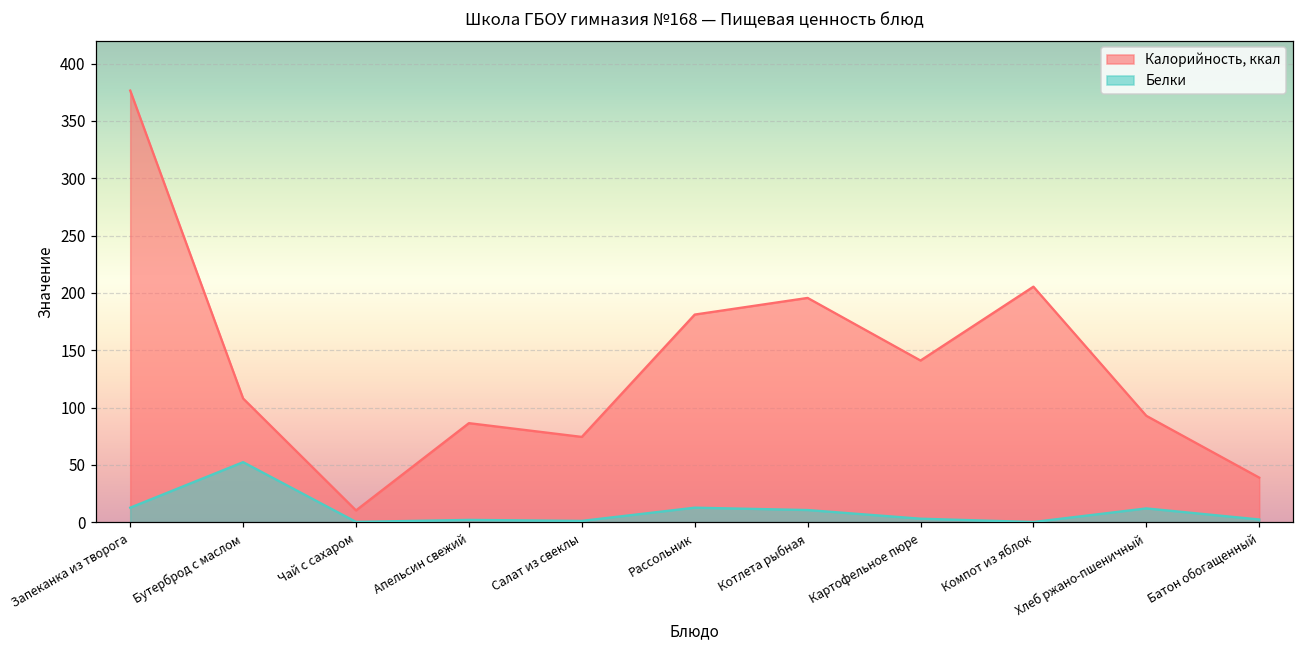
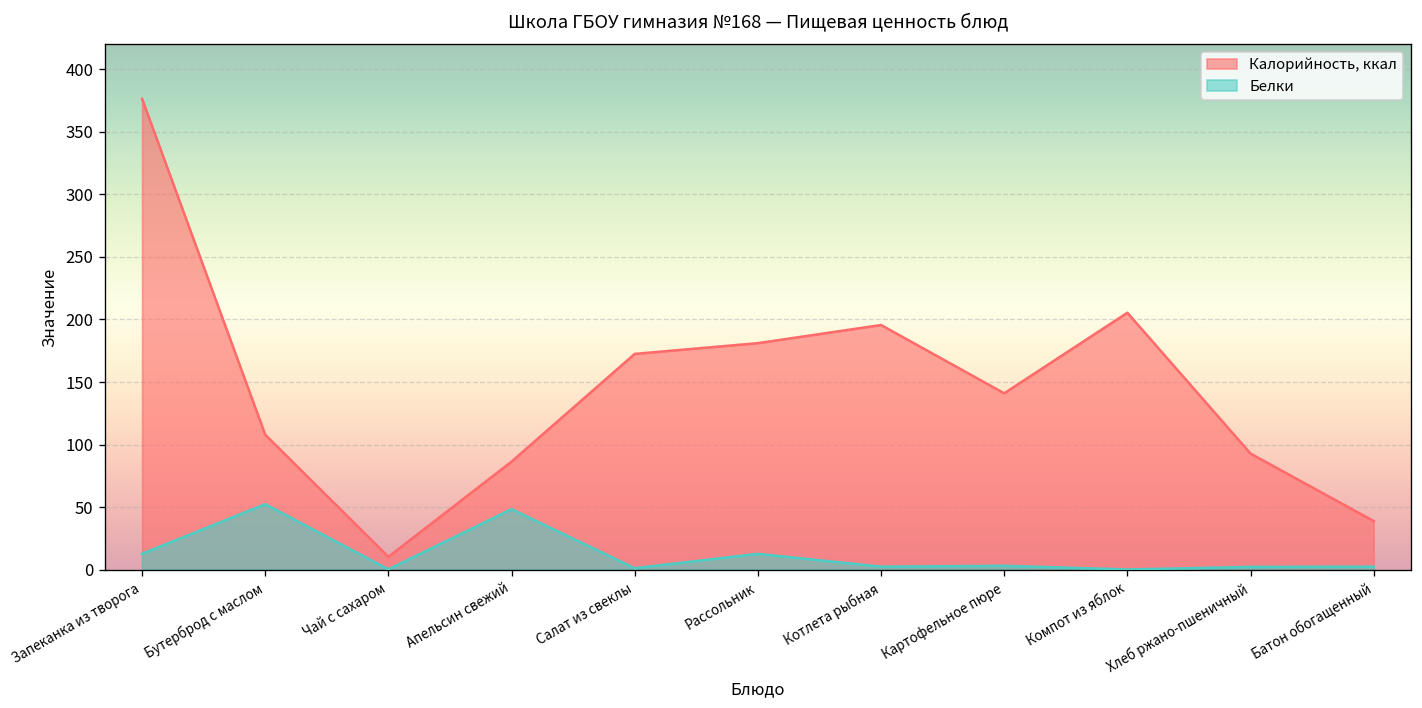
Белки, Апельсин свежий: 2 -> 48
Калорийность, ккал, Салат из свеклы: 74 -> 173
Белки, Котлета рыбная: 11 -> 2
Белки, Хлеб ржано-пшеничный: 12 -> 2
